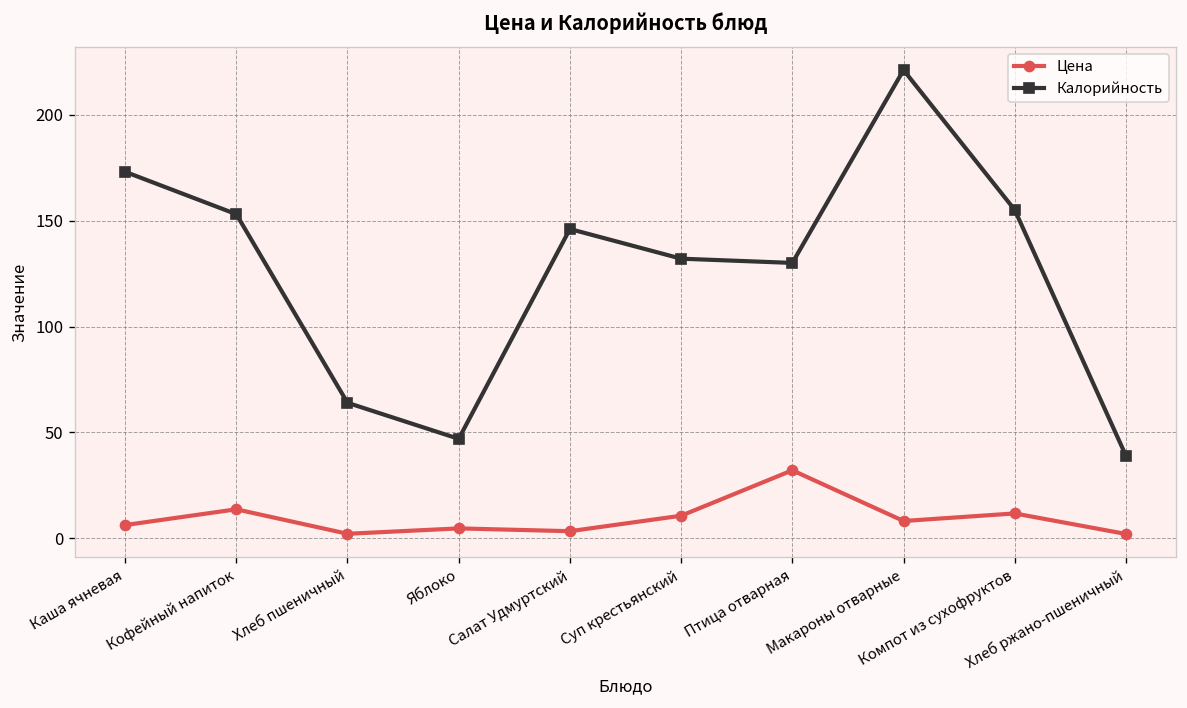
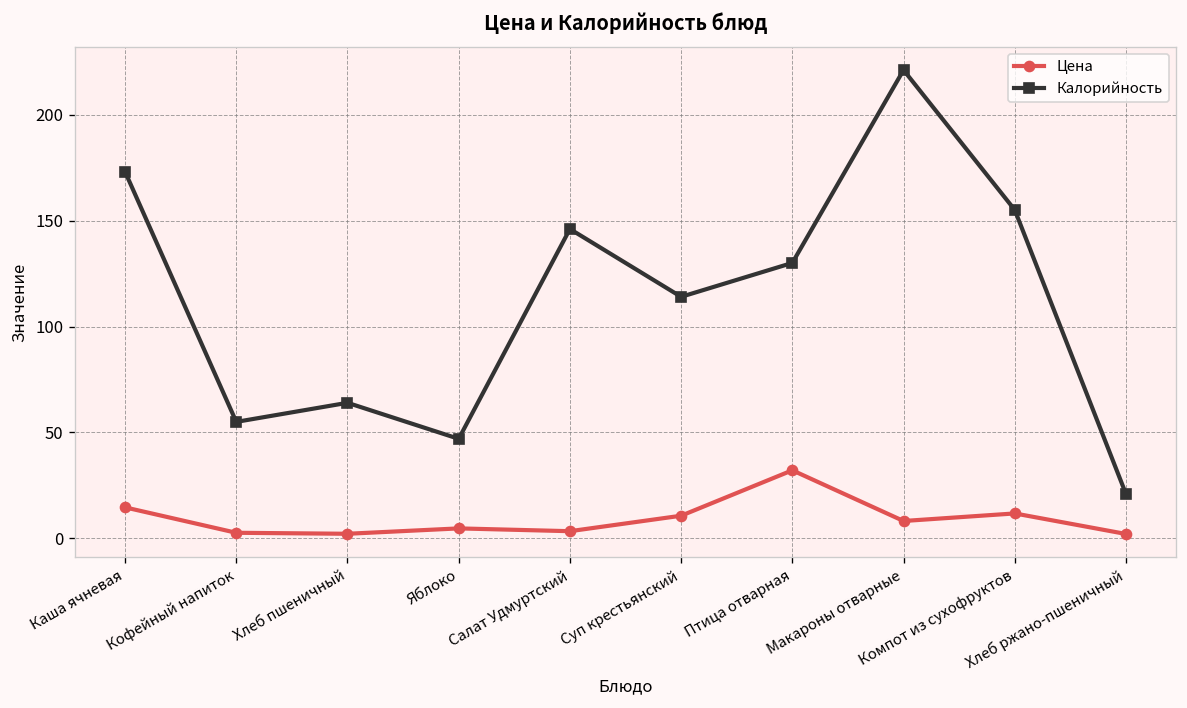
Цена, Каша ячневая: 6 -> 15
Цена, Кофейный напиток: 14 -> 3
Калорийность, Кофейный напиток: 153 -> 55
Калорийность, Суп крестьянский: 132 -> 114
Калорийность, Хлеб ржано-пшеничный: 39 -> 21
